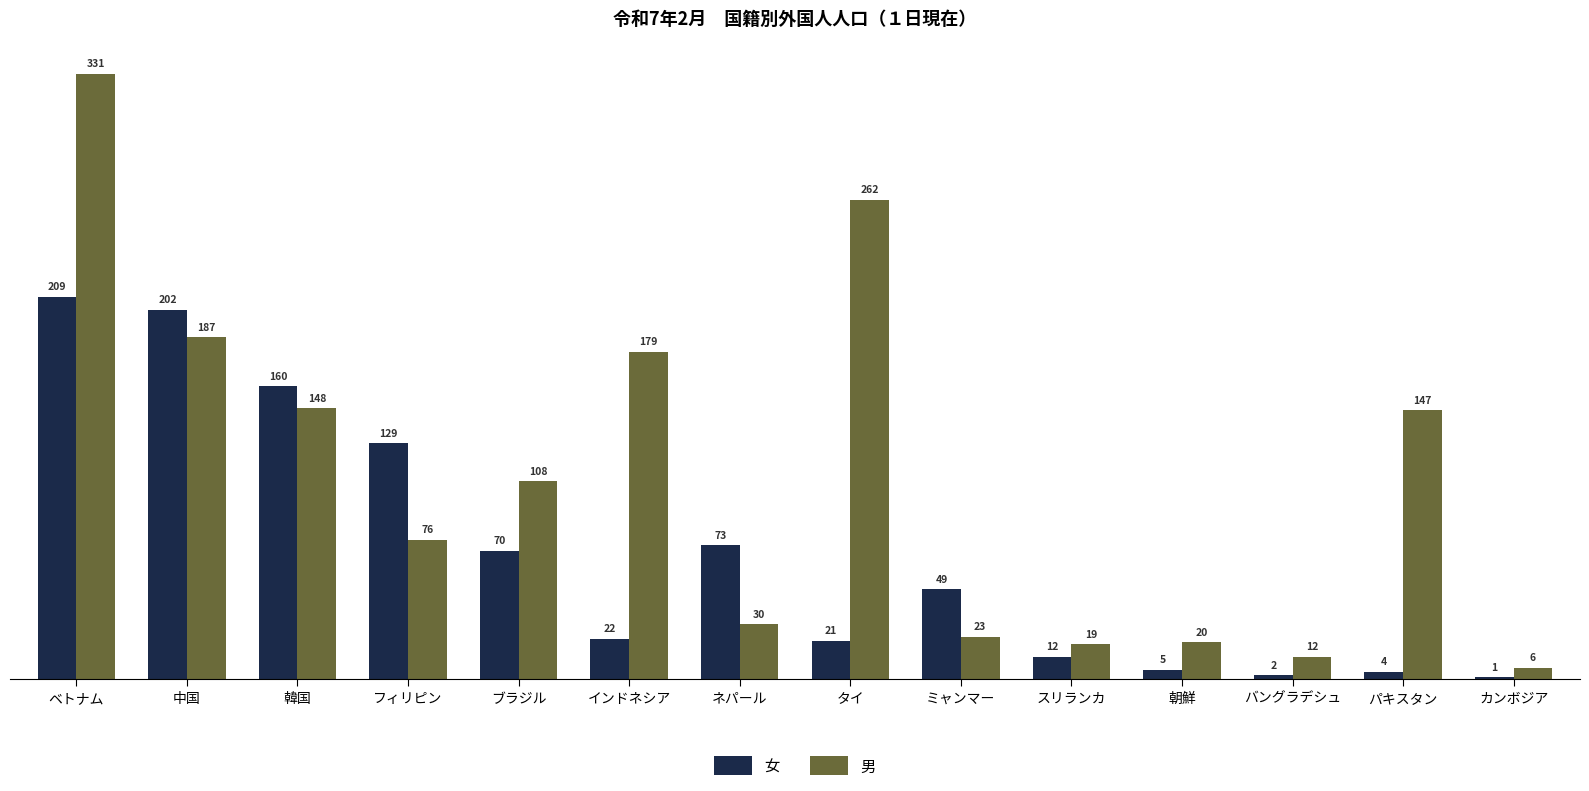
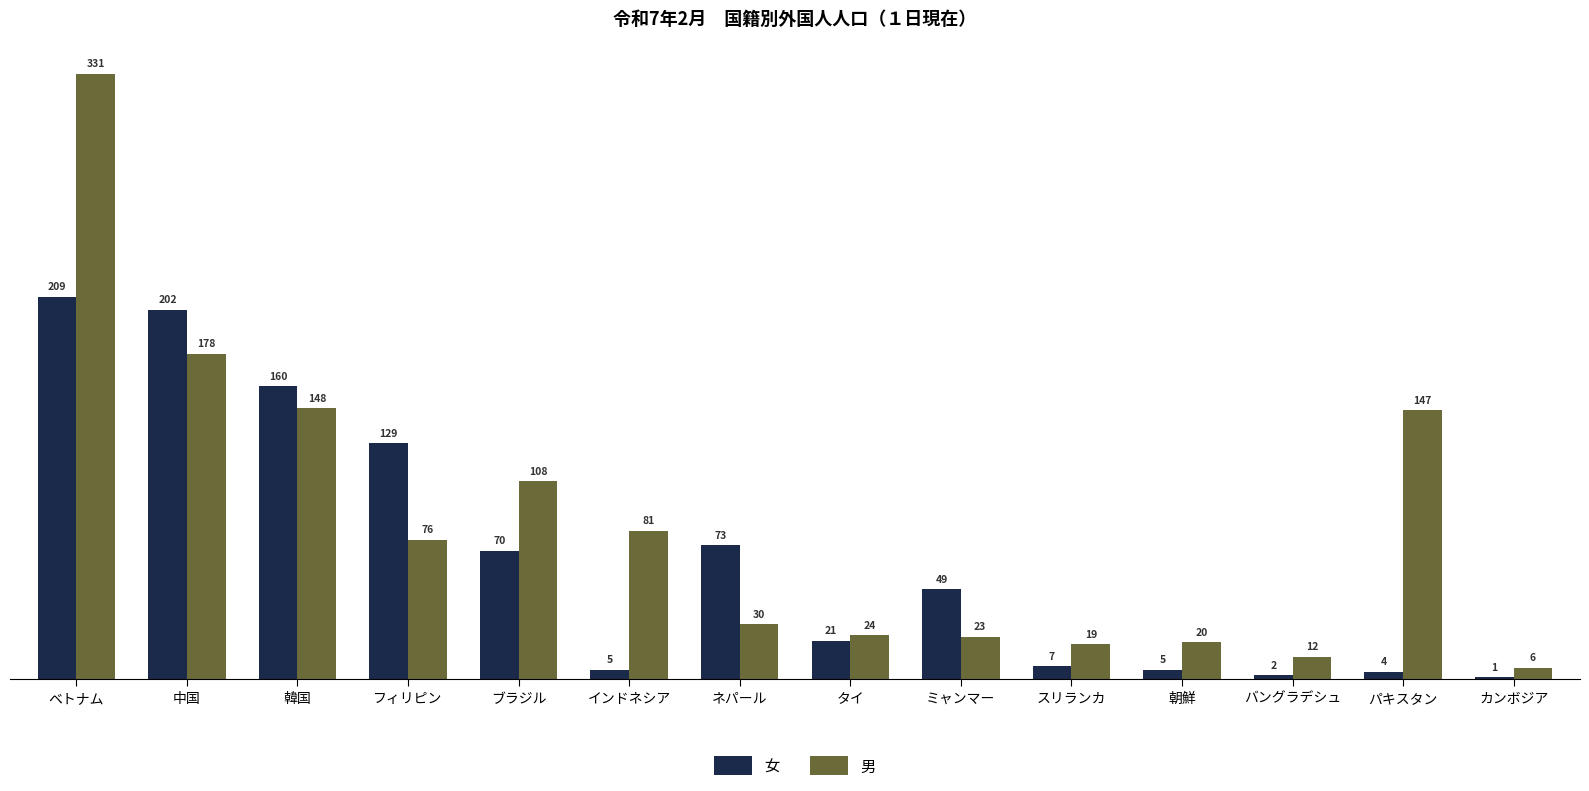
男, 中国: 187 -> 178
女, インドネシア: 22 -> 5
男, インドネシア: 179 -> 81
男, タイ: 262 -> 24
女, スリランカ: 12 -> 7
